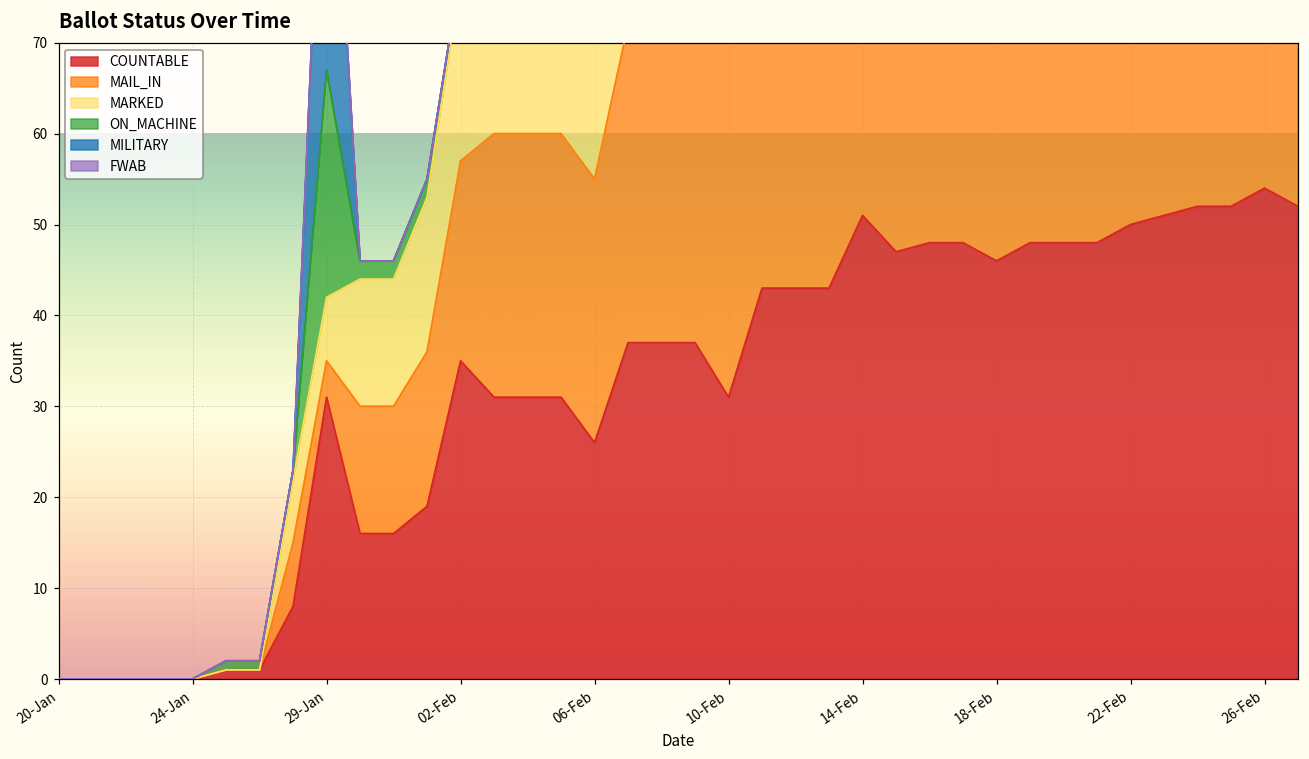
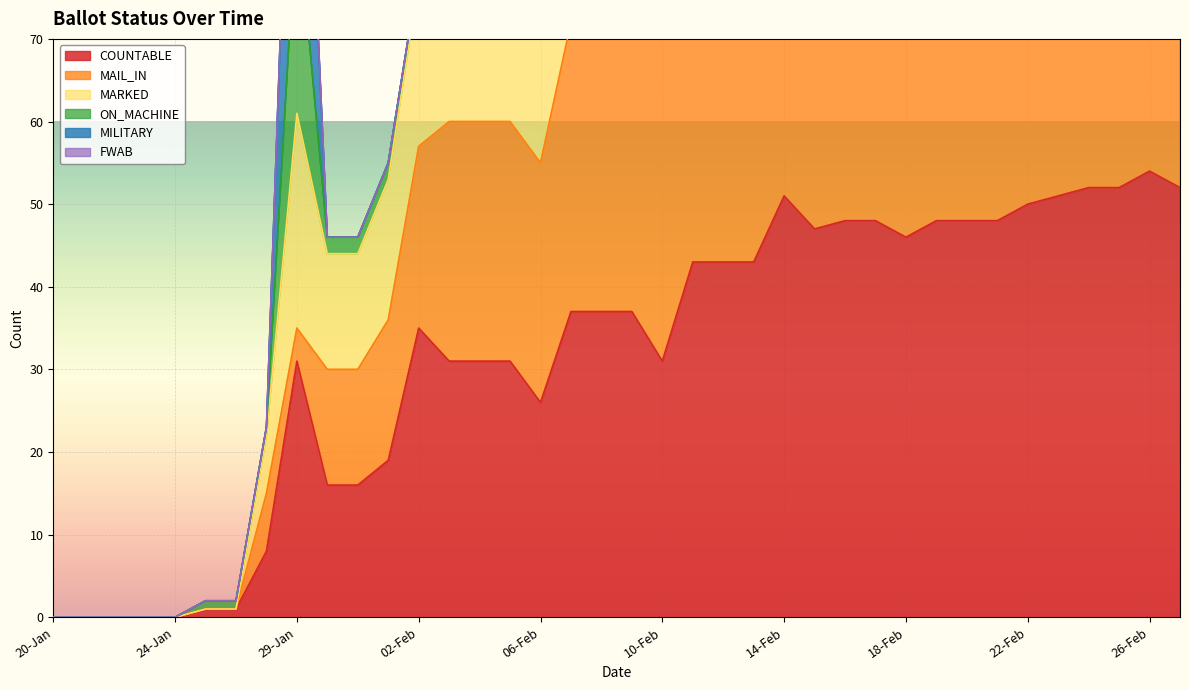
MARKED, 29-Jan: 7 -> 26
